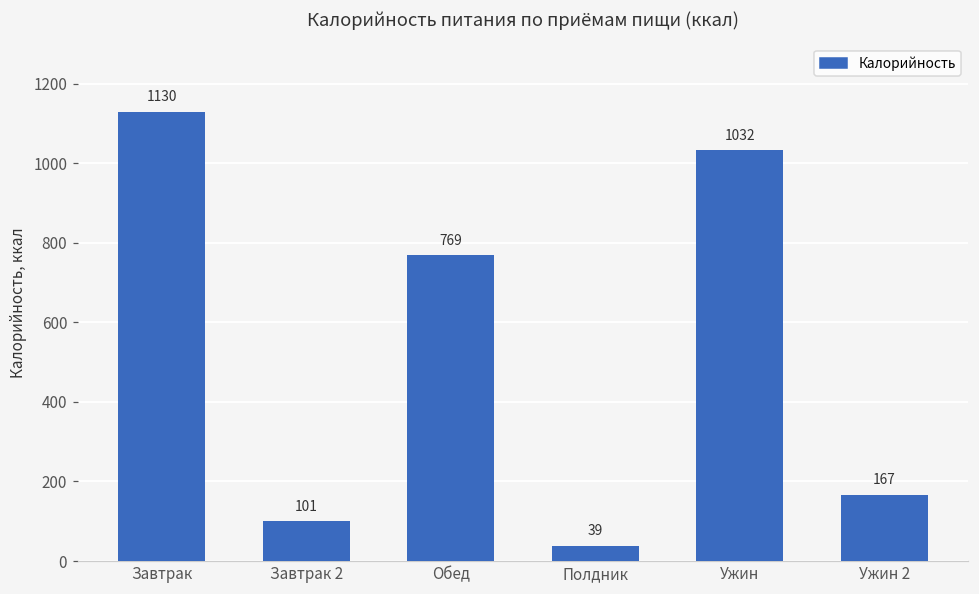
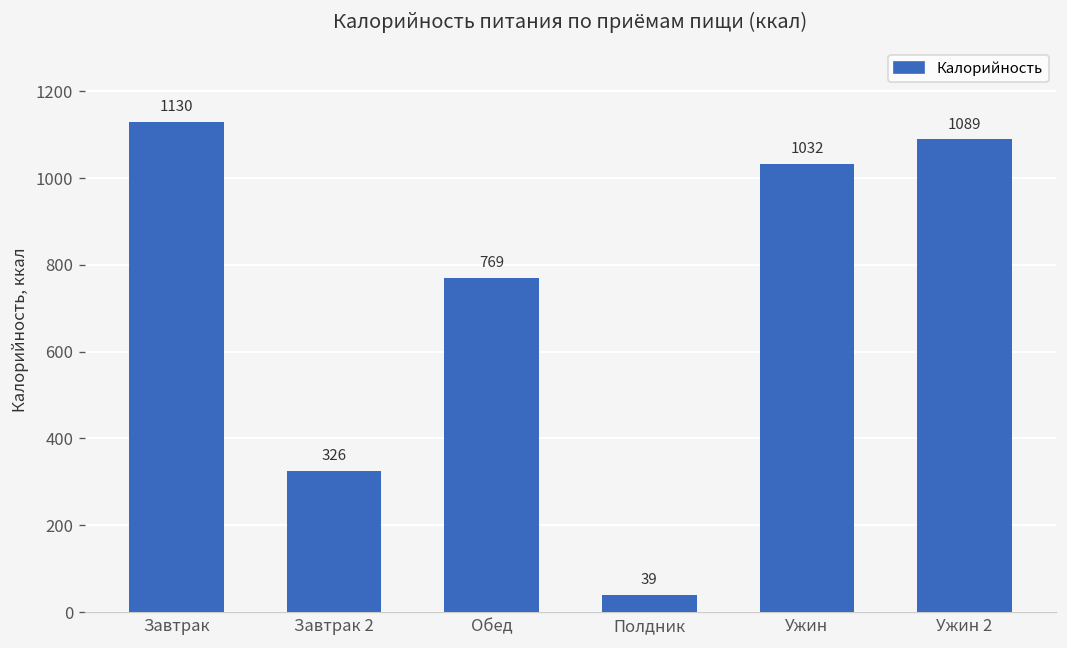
Завтрак 2: 101 -> 326
Ужин 2: 167 -> 1089
